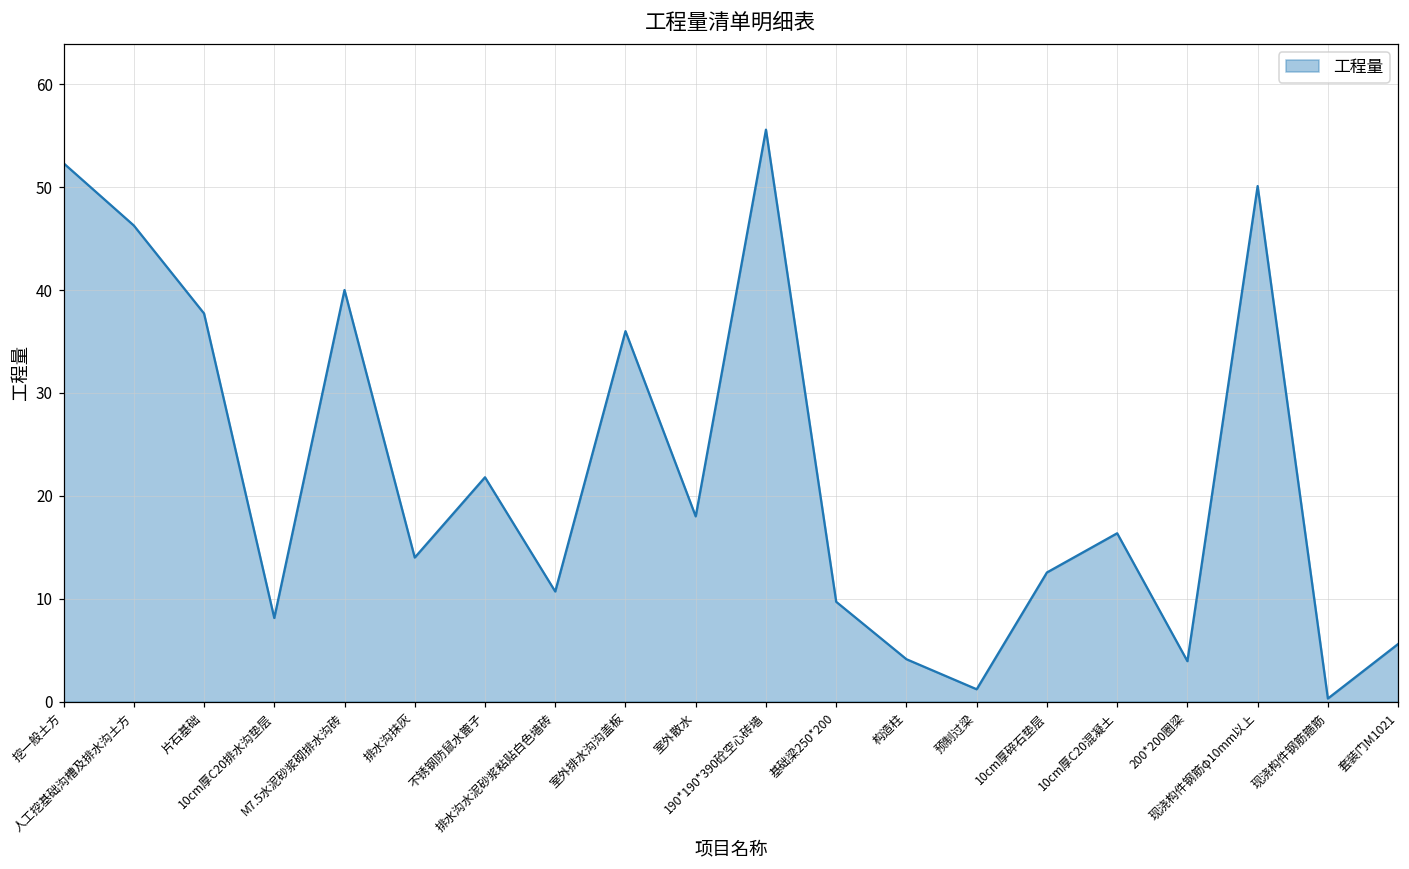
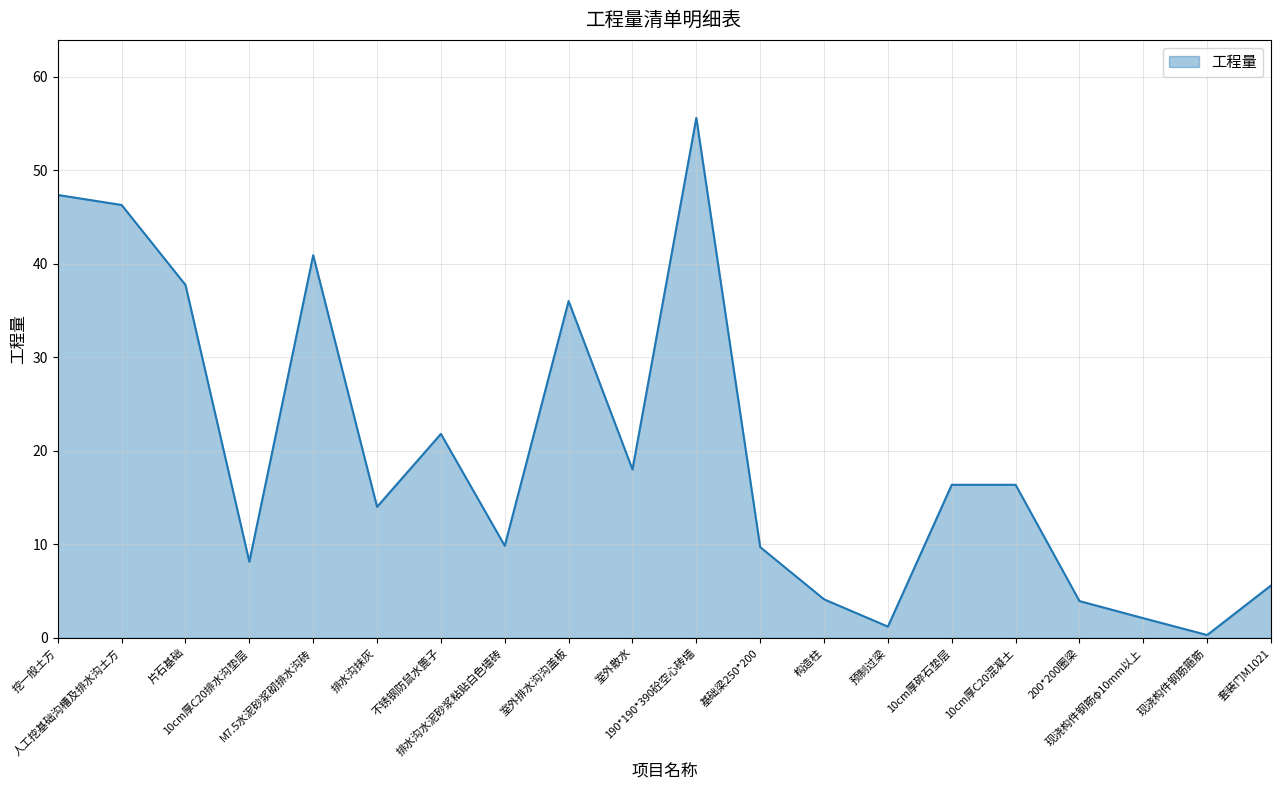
挖一般土方: 52 -> 47
M7.5水泥砂浆砌排水沟砖: 40 -> 41
排水沟水泥砂浆粘贴白色墙砖: 11 -> 10
10cm厚碎石垫层: 13 -> 16
现浇构件钢筋φ10mm以上: 50 -> 2
